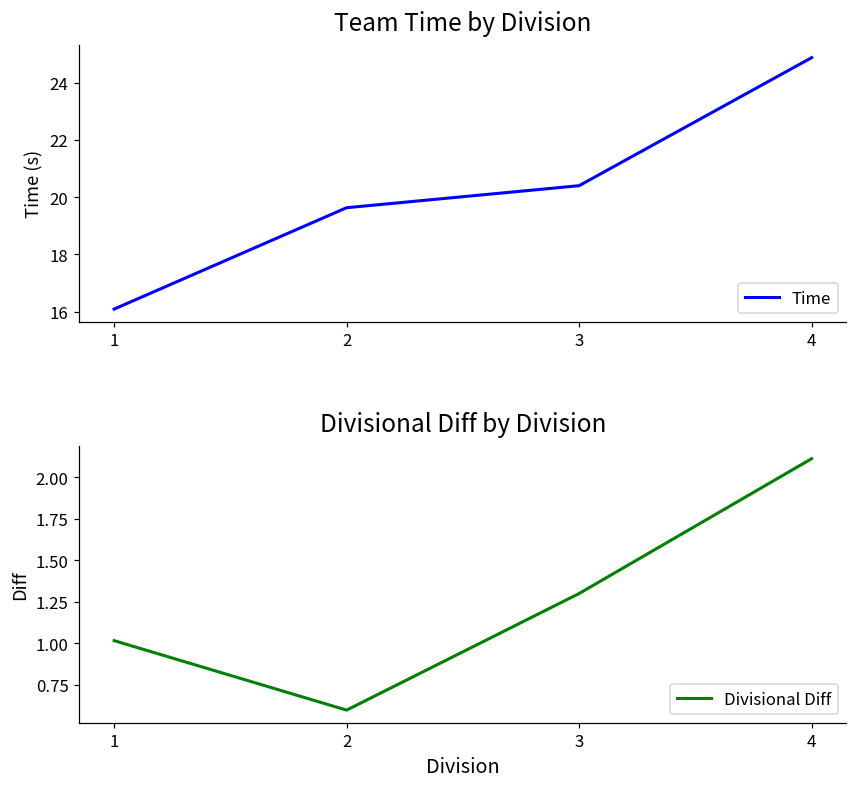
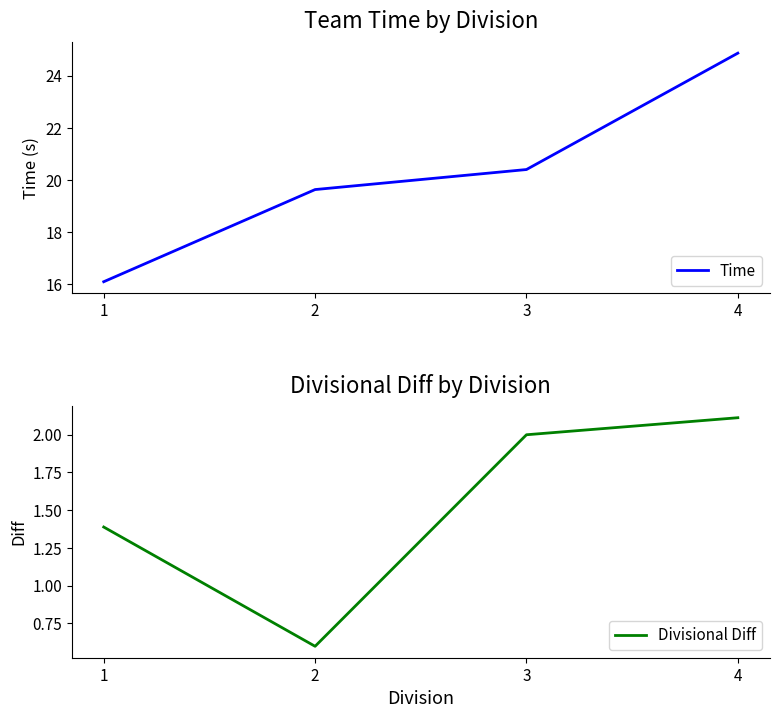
Divisional Diff by Division, 1: 1.02 -> 1.39
Divisional Diff by Division, 3: 1.3 -> 2.0
